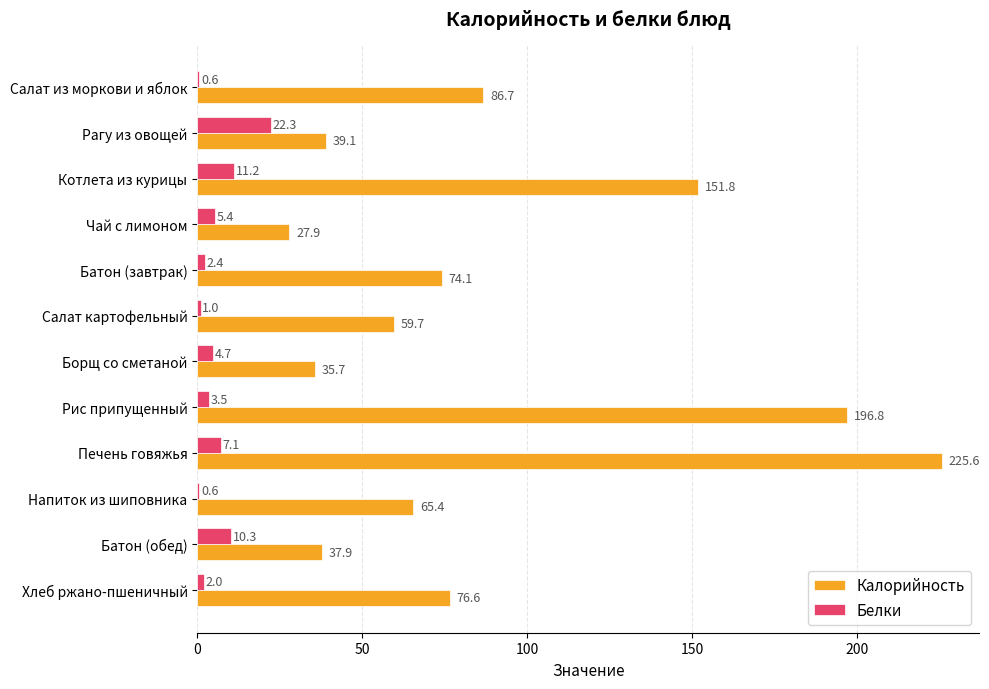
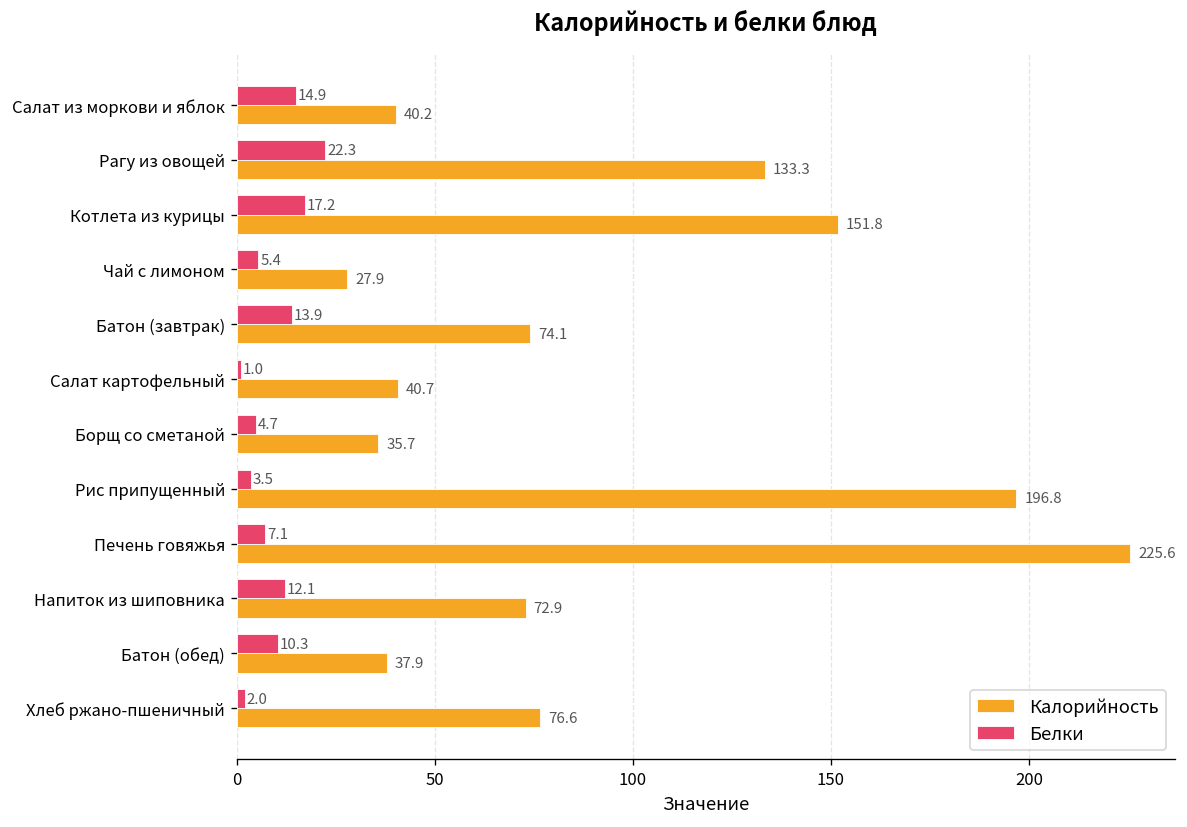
Белки, Салат из моркови и яблок: 0.6 -> 14.9
Калорийность, Салат из моркови и яблок: 86.7 -> 40.2
Калорийность, Рагу из овощей: 39.1 -> 133.3
Белки, Котлета из курицы: 11.2 -> 17.2
Белки, Батон (завтрак): 2.4 -> 13.9
Калорийность, Салат картофельный: 59.7 -> 40.7
Белки, Напиток из шиповника: 0.6 -> 12.1
Калорийность, Напиток из шиповника: 65.4 -> 72.9
